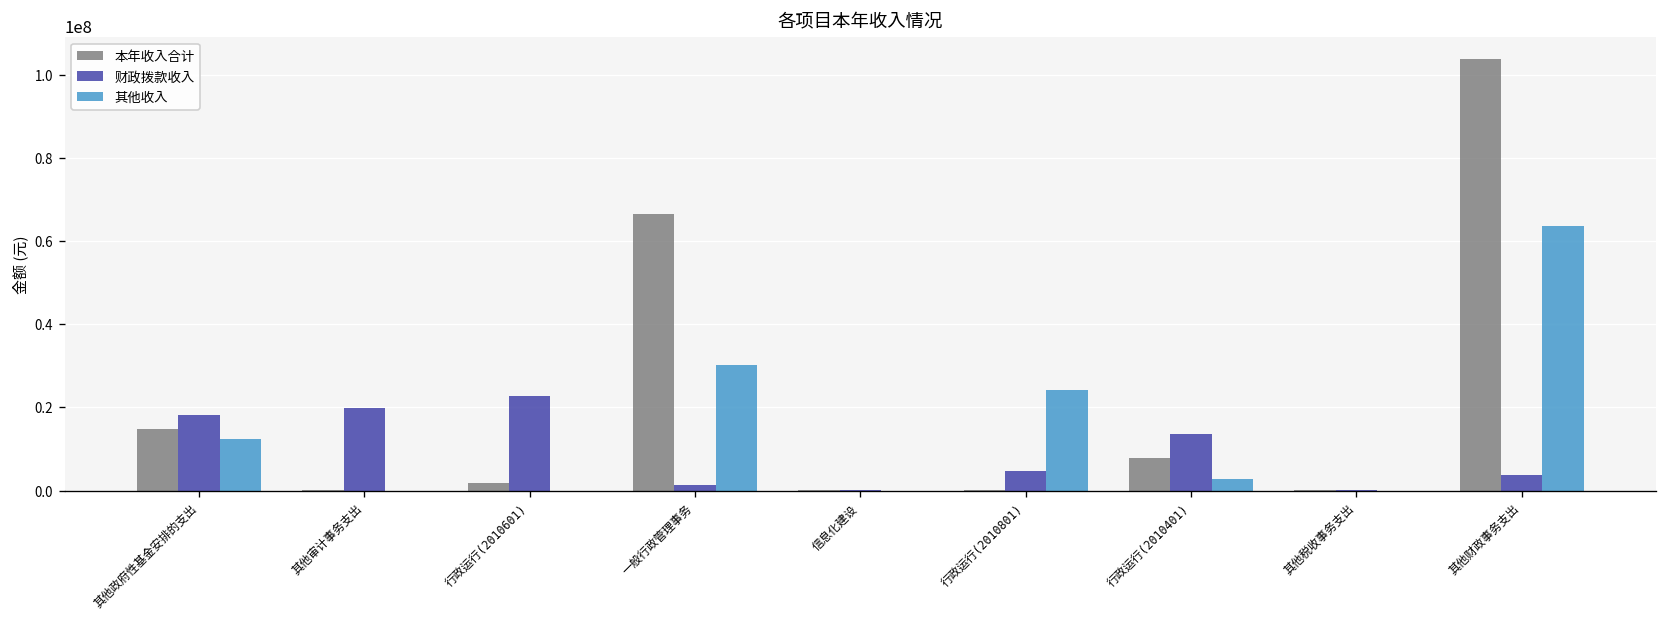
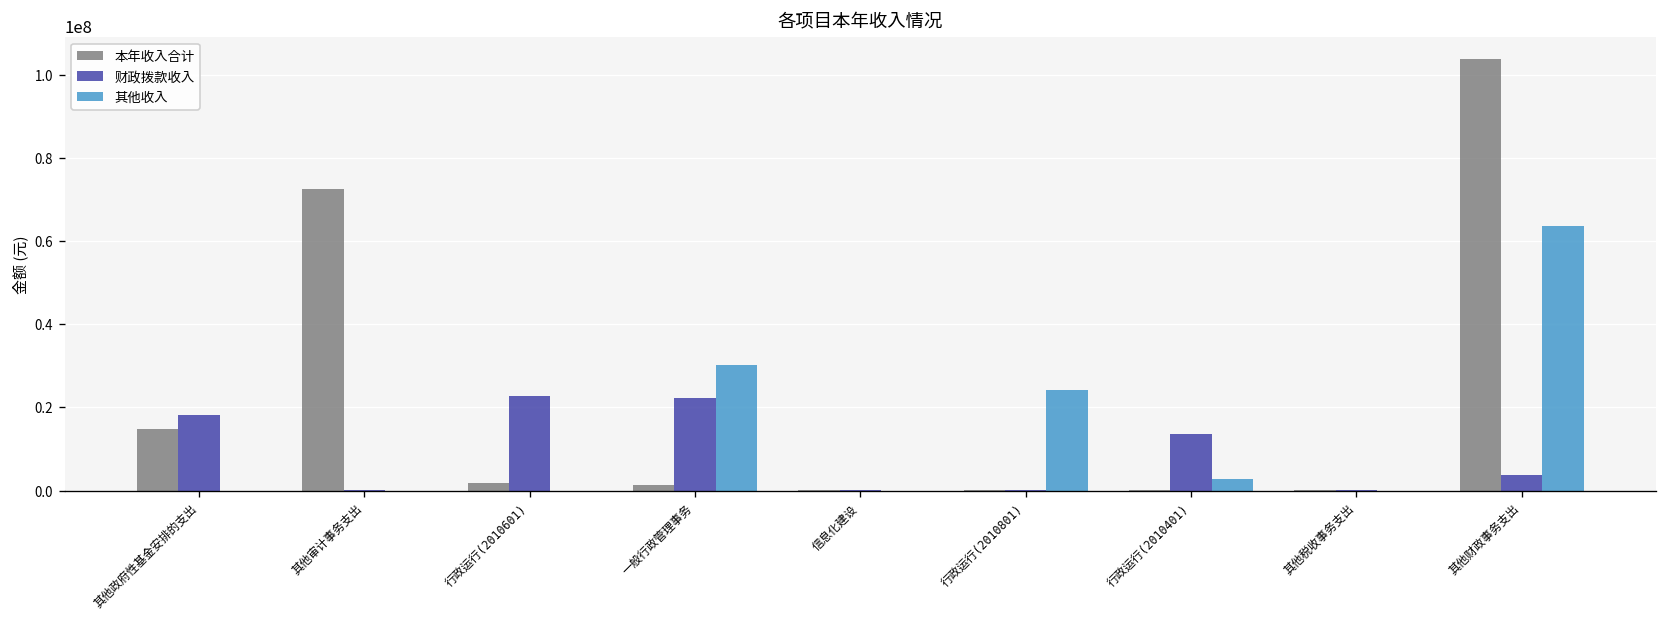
其他收入, 其他政府性基金安排的支出: 12000000 -> 0
本年收入合计, 其他审计事务支出: 0 -> 72000000
财政拨款收入, 其他审计事务支出: 20000000 -> 0
本年收入合计, 一般行政管理事务: 67000000 -> 1000000
财政拨款收入, 一般行政管理事务: 1000000 -> 22000000
财政拨款收入, 行政运行(2010801): 5000000 -> 0
本年收入合计, 行政运行(2010401): 8000000 -> 0
